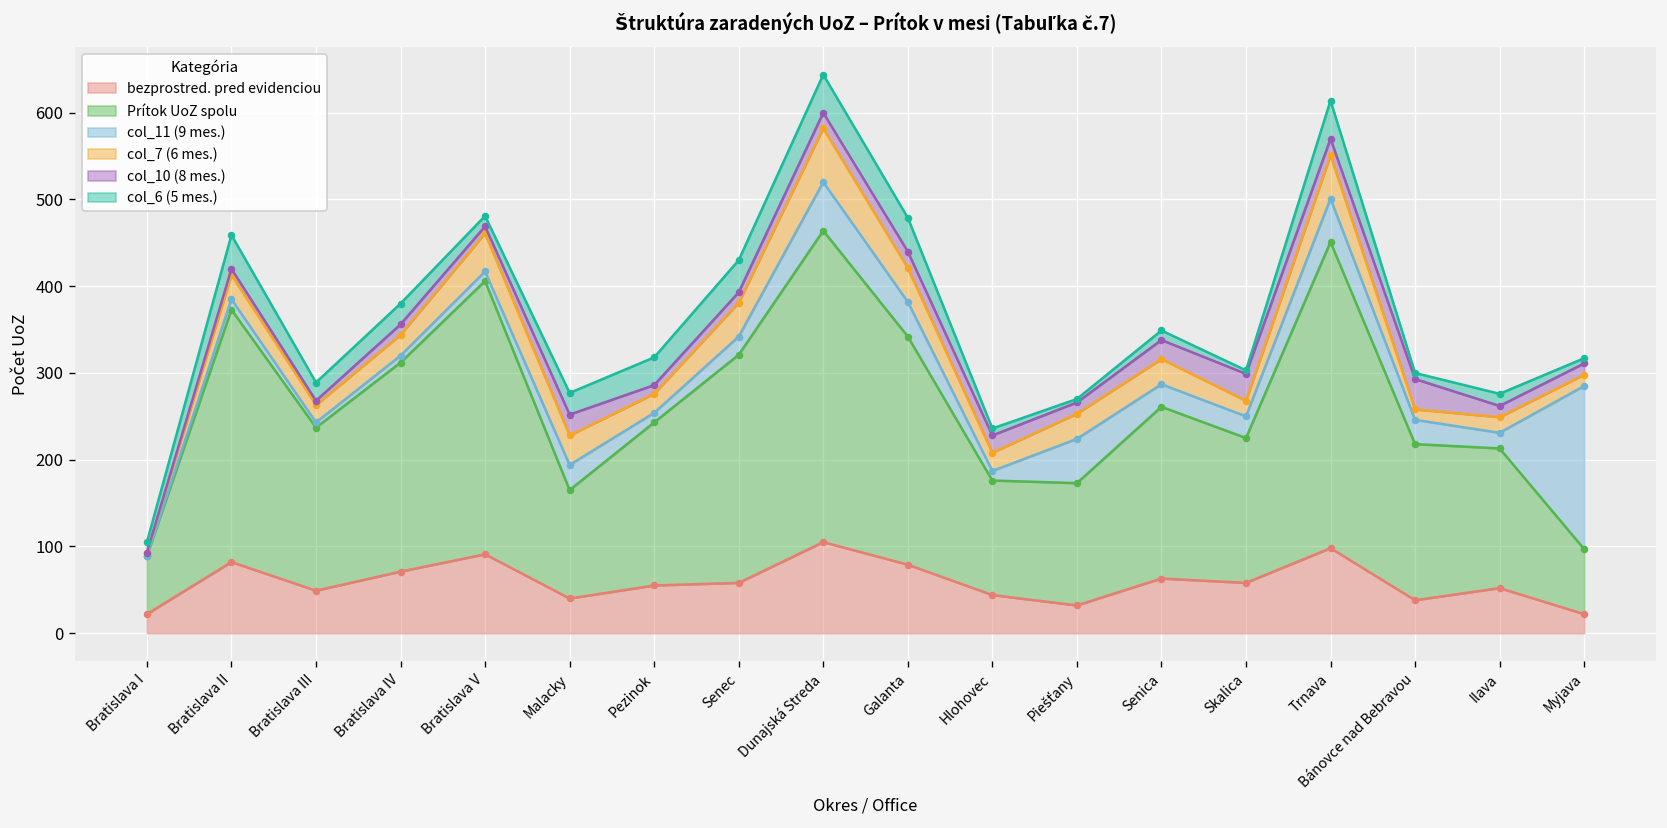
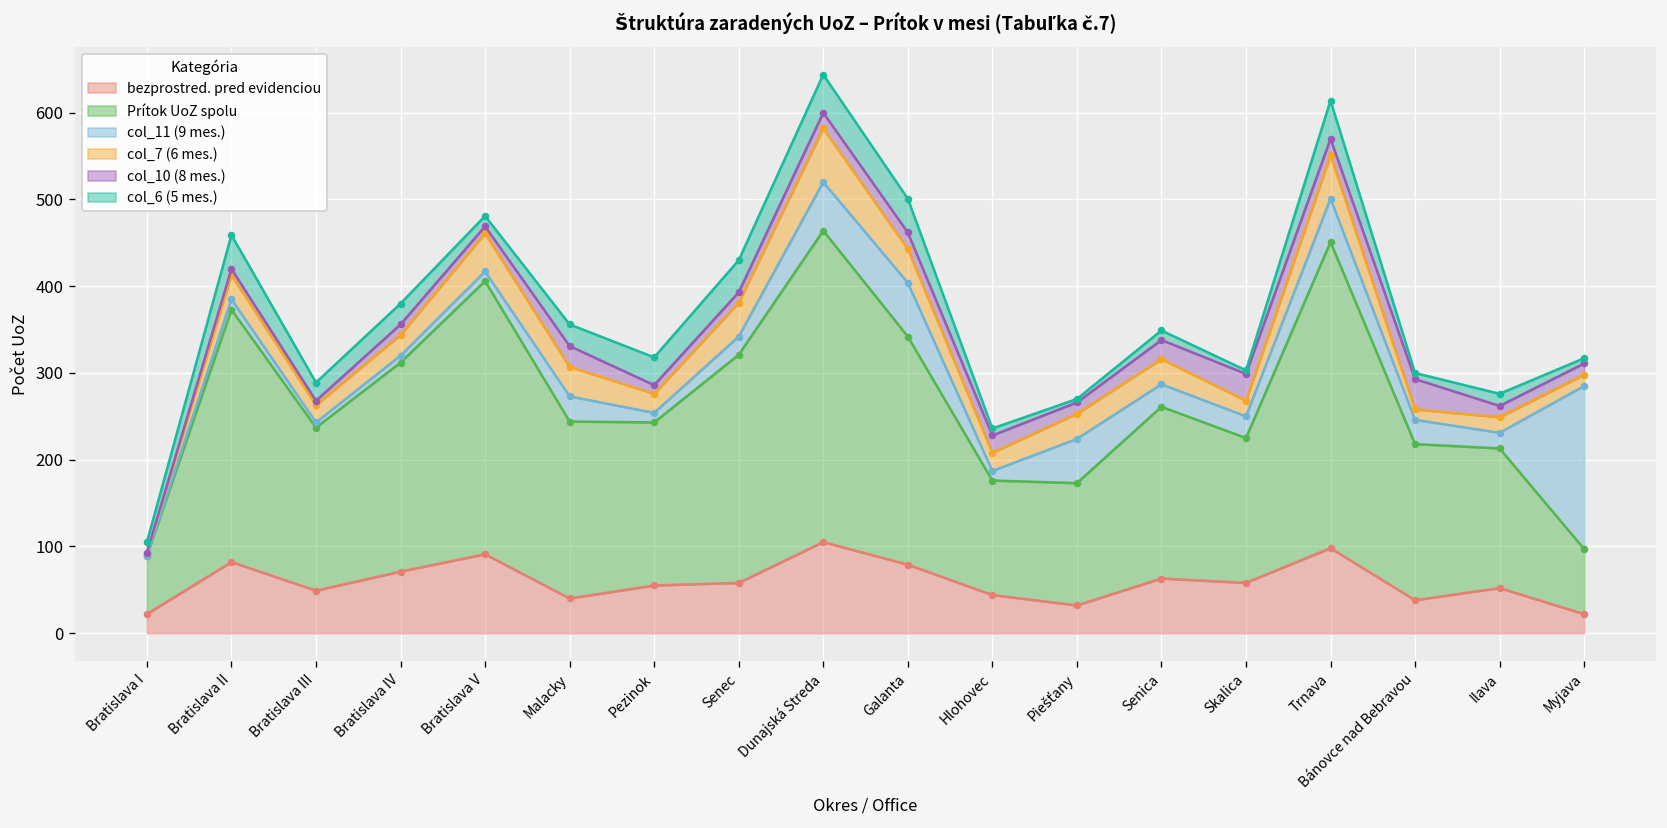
Prítok UoZ spolu, Malacky: 130 -> 200
col_11 (9 mes.), Galanta: 40 -> 60
